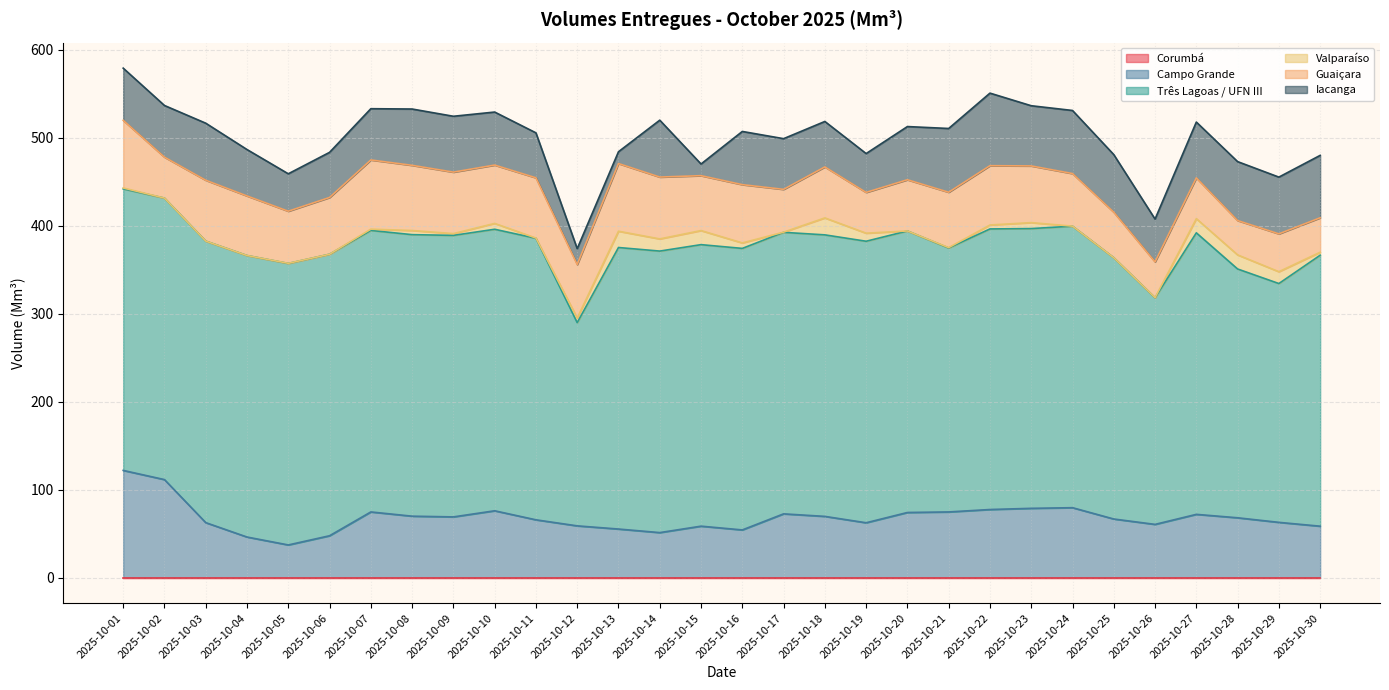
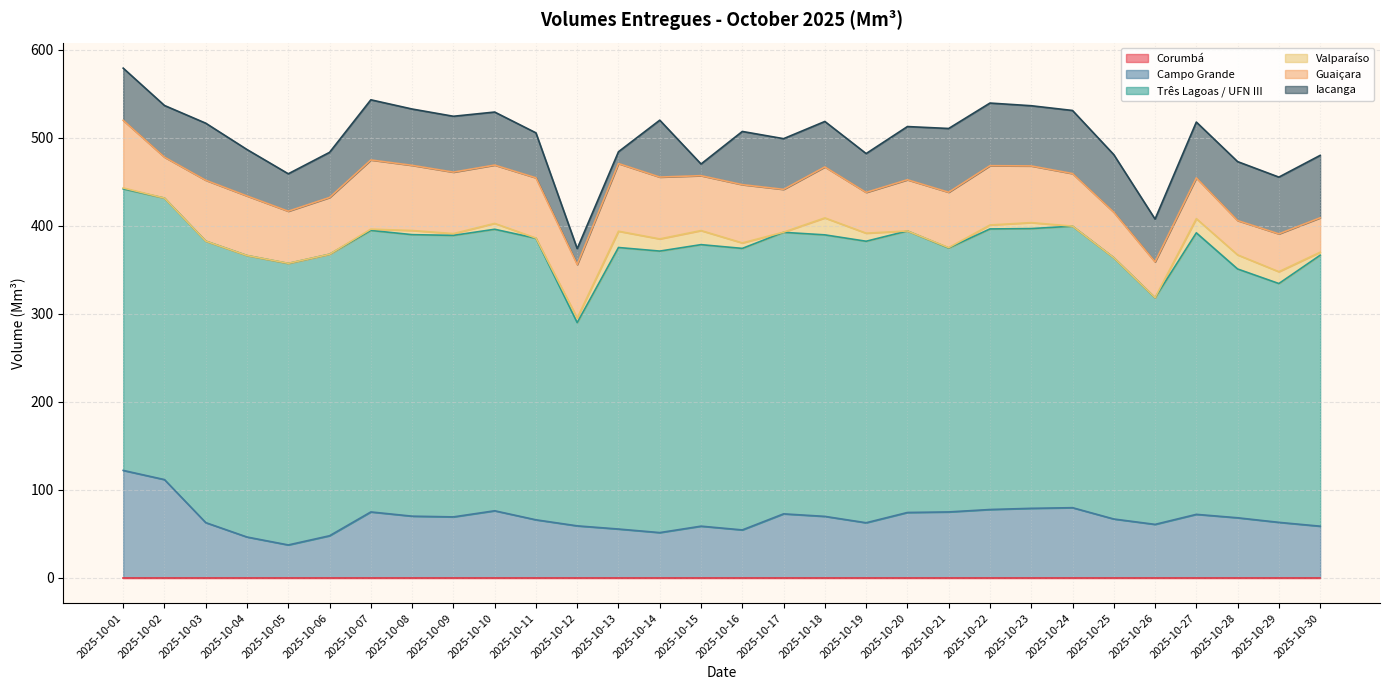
Iacanga, 2025-10-07: 60 -> 70
Iacanga, 2025-10-22: 80 -> 70
